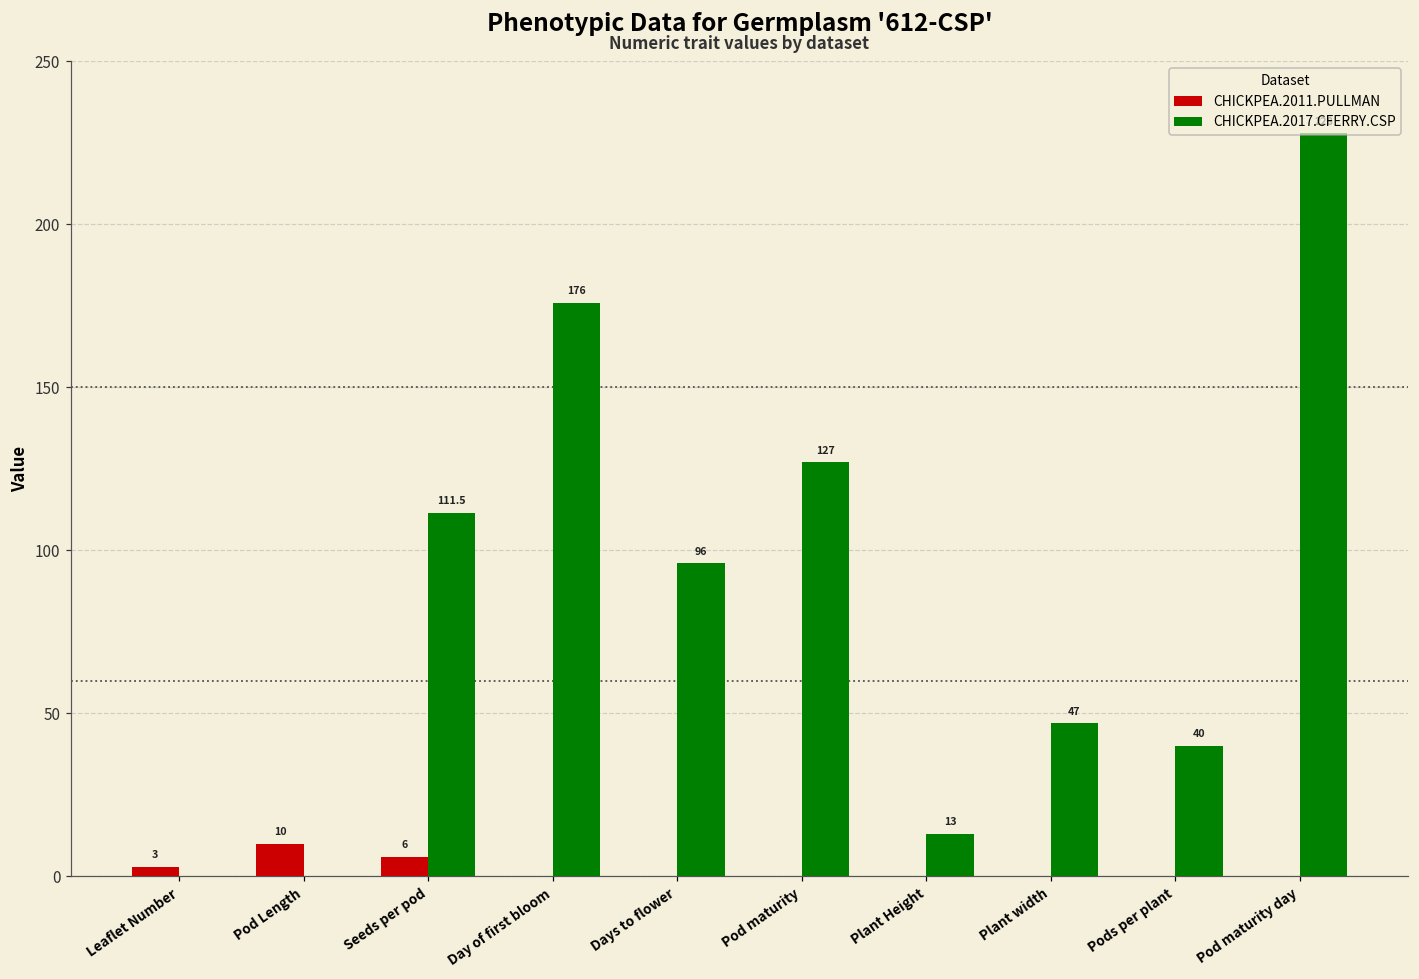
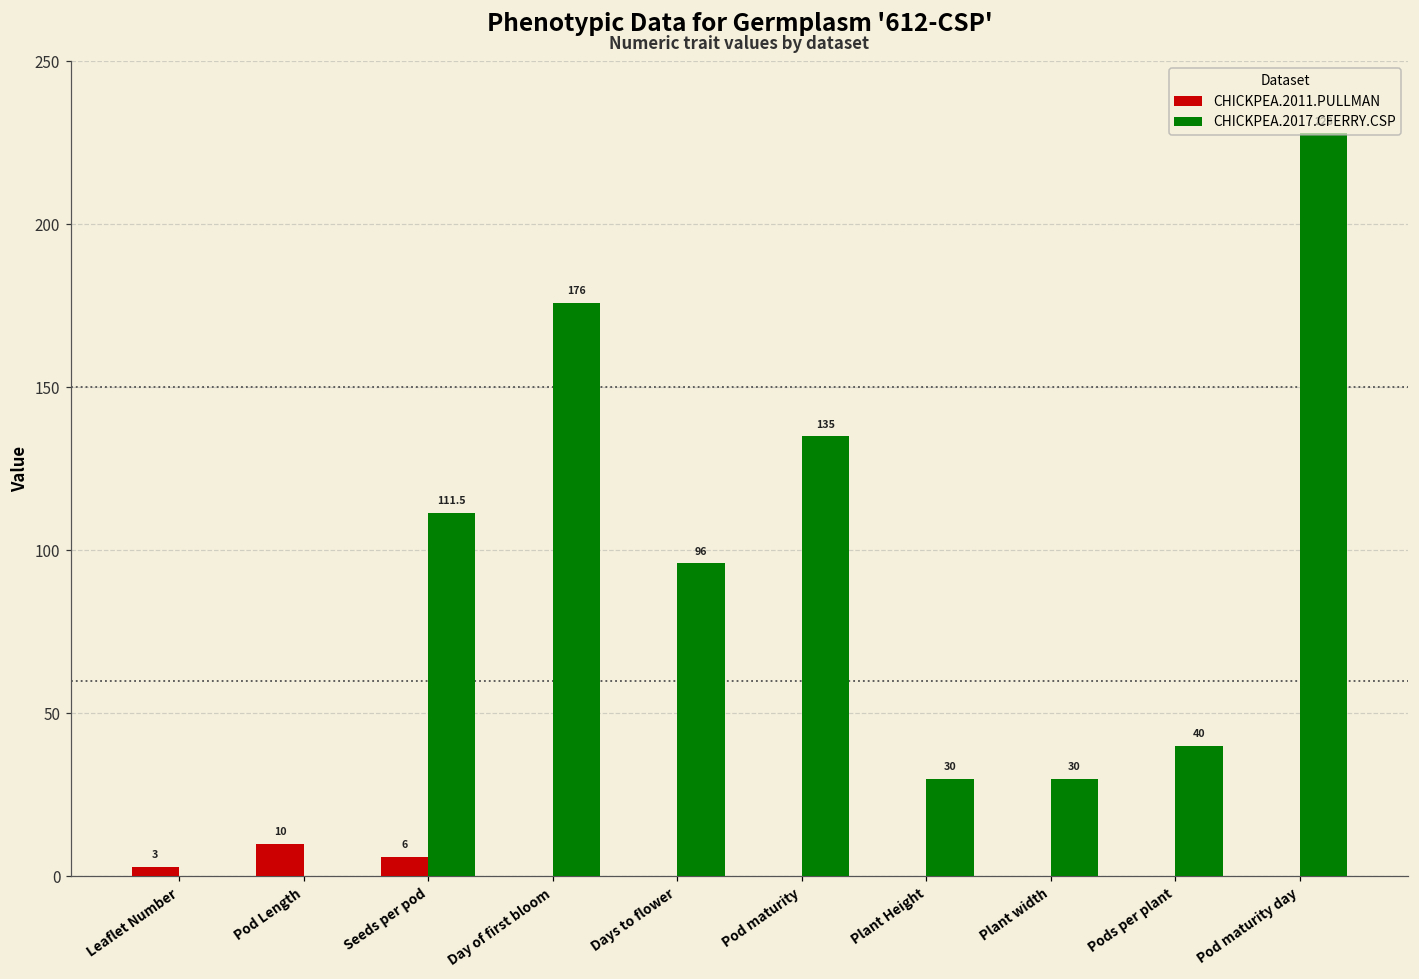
CHICKPEA.2017.CFERRY.CSP, Pod maturity: 127 -> 135
CHICKPEA.2017.CFERRY.CSP, Plant Height: 13 -> 30
CHICKPEA.2017.CFERRY.CSP, Plant width: 47 -> 30
